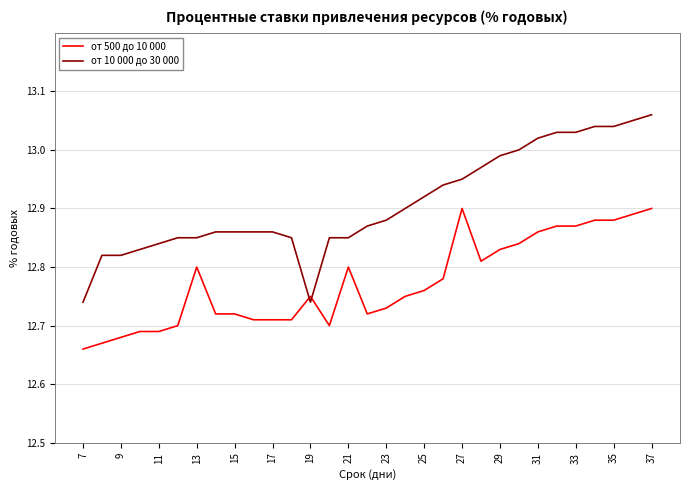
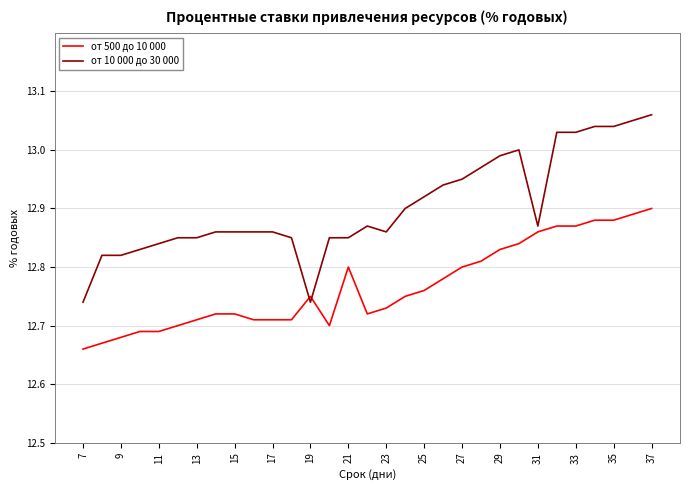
от 500 до 10 000, 13: 12.80 -> 12.71
от 10 000 до 30 000, 23: 12.88 -> 12.86
от 500 до 10 000, 27: 12.9 -> 12.8
от 10 000 до 30 000, 31: 13.02 -> 12.87
